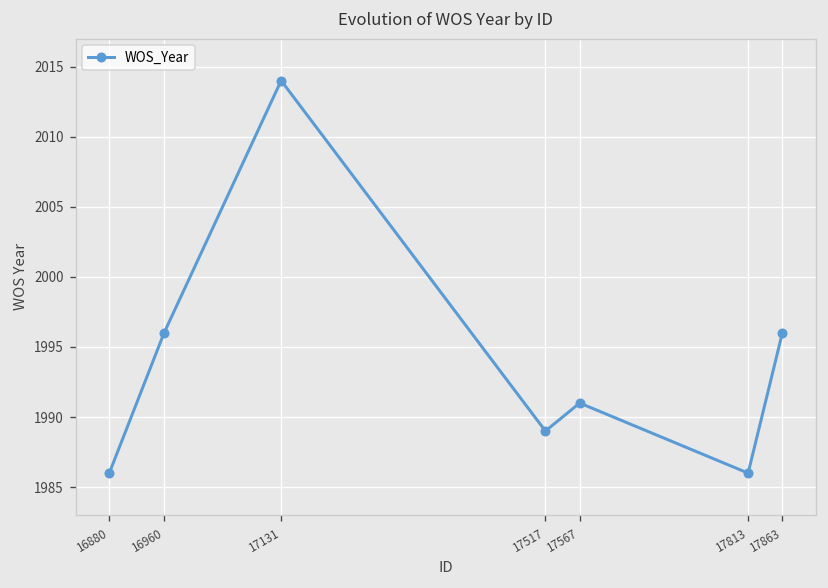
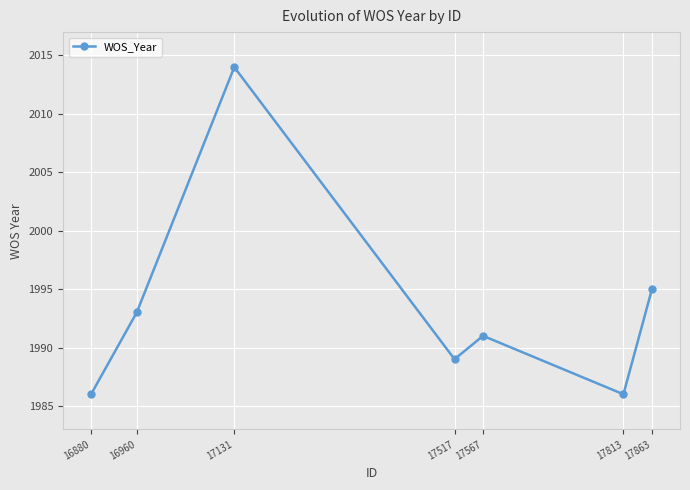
16960: 1996 -> 1993
17863: 1996 -> 1995
